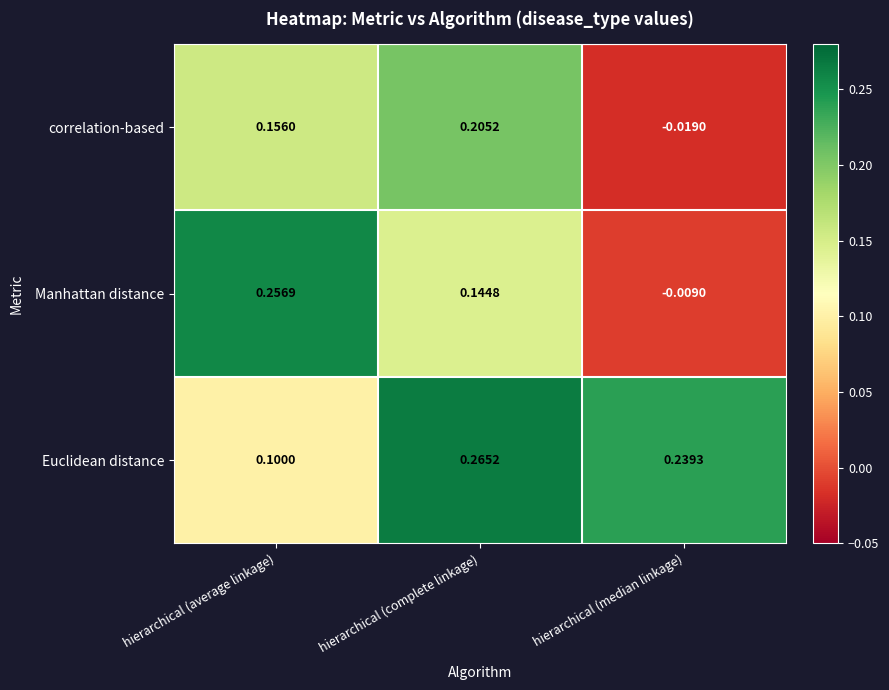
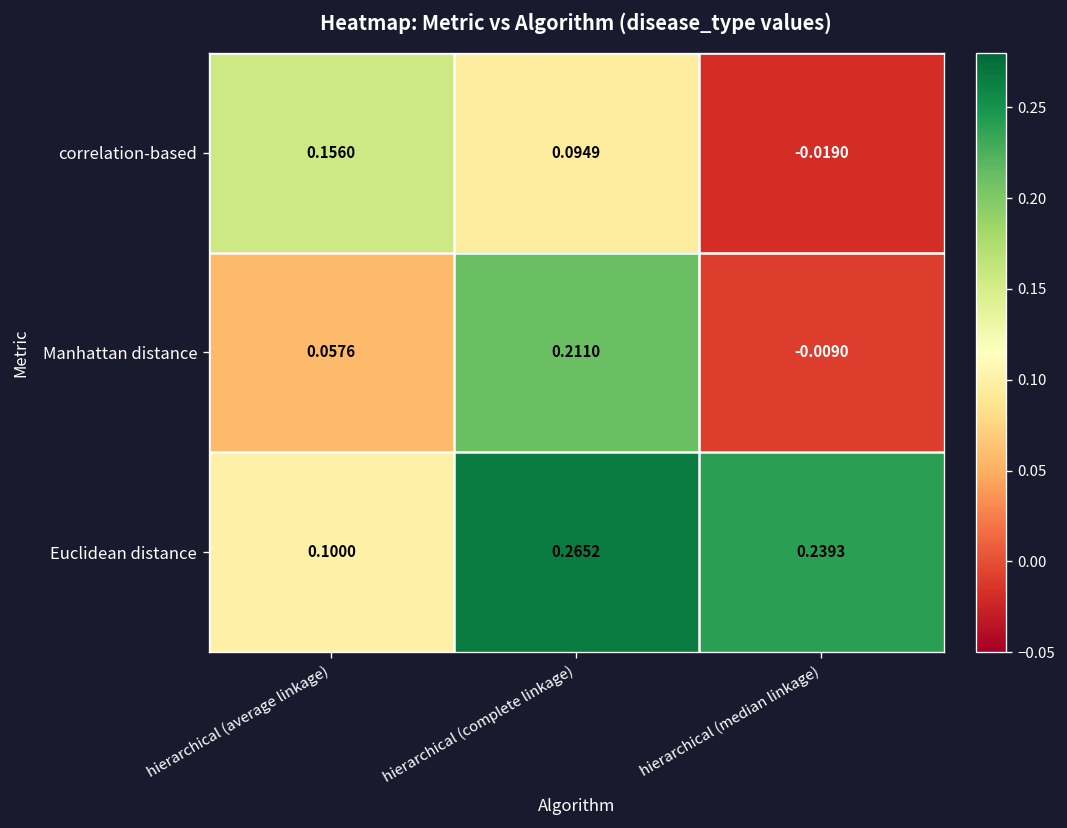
correlation-based, hierarchical (complete linkage): 0.2052 -> 0.0949
Manhattan distance, hierarchical (average linkage): 0.2569 -> 0.0576
Manhattan distance, hierarchical (complete linkage): 0.1448 -> 0.2110
